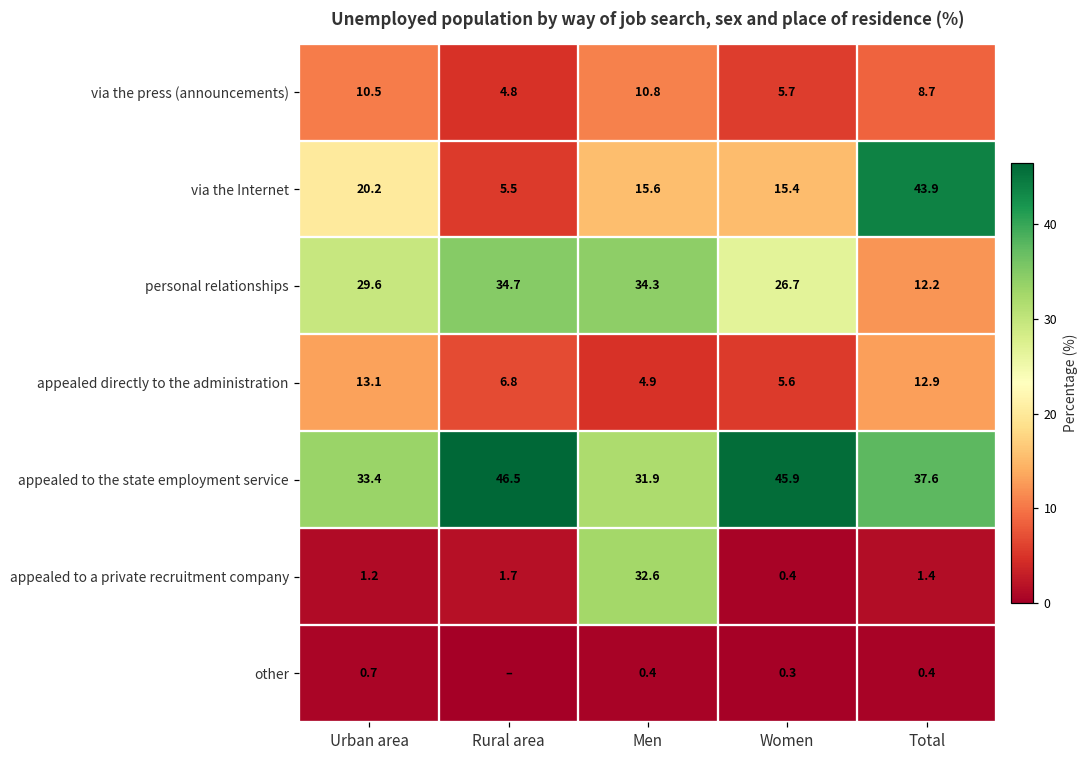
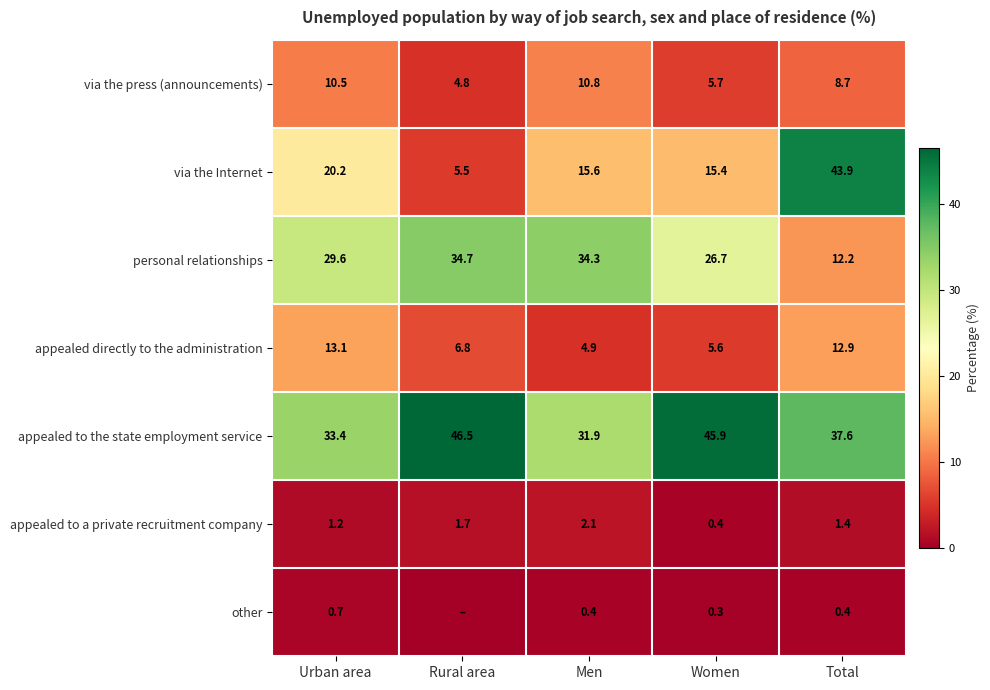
appealed to a private recruitment company, Men: 32.6 -> 2.1
